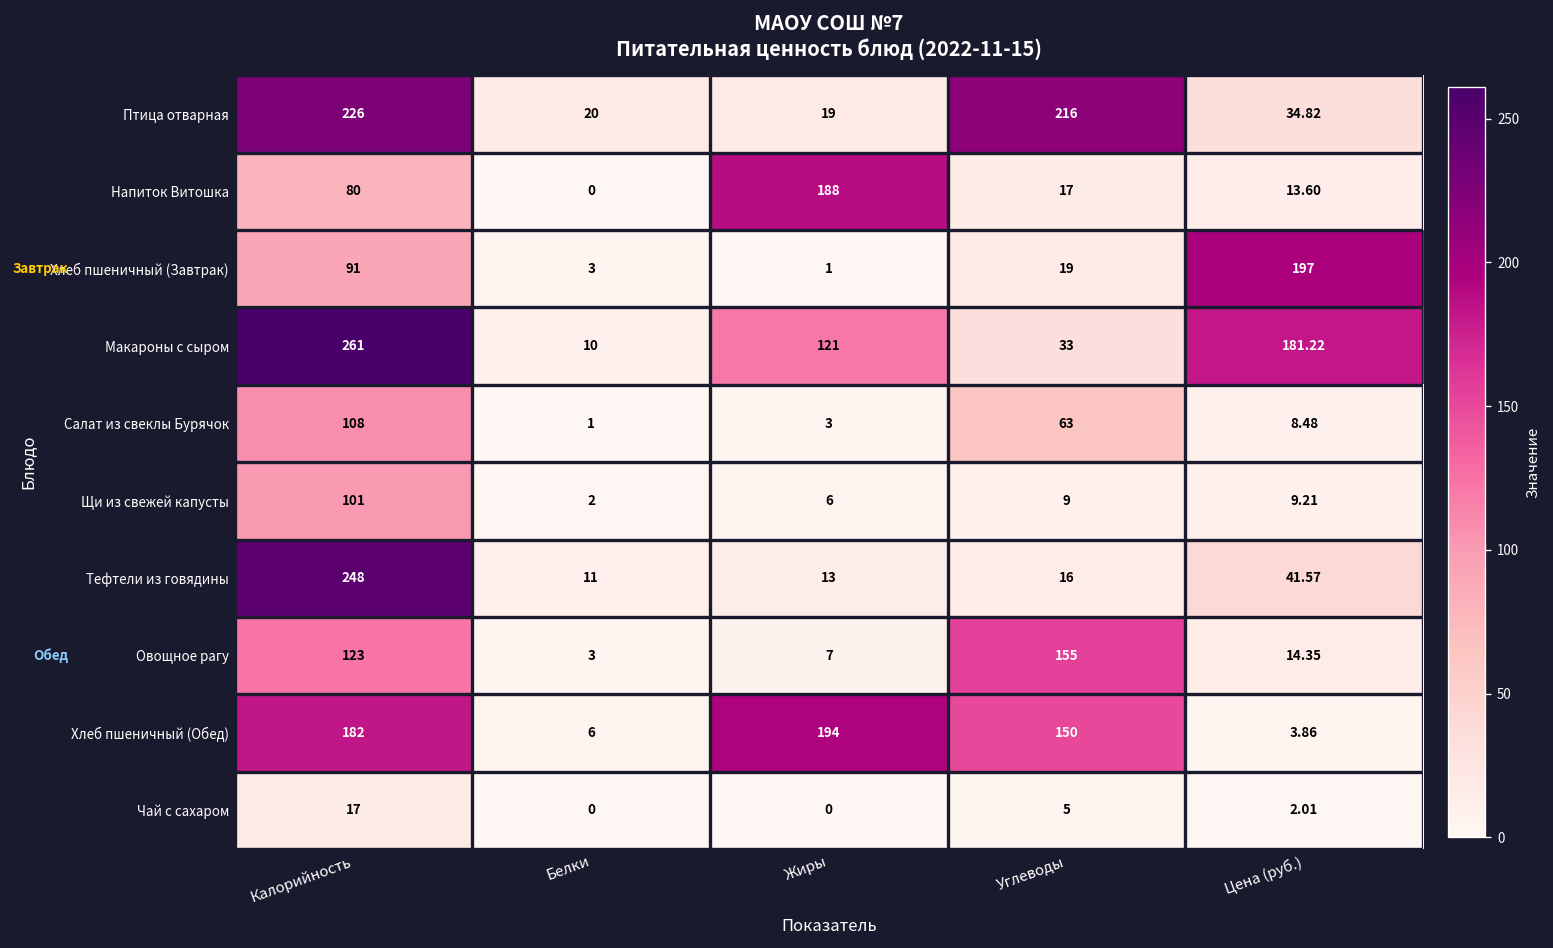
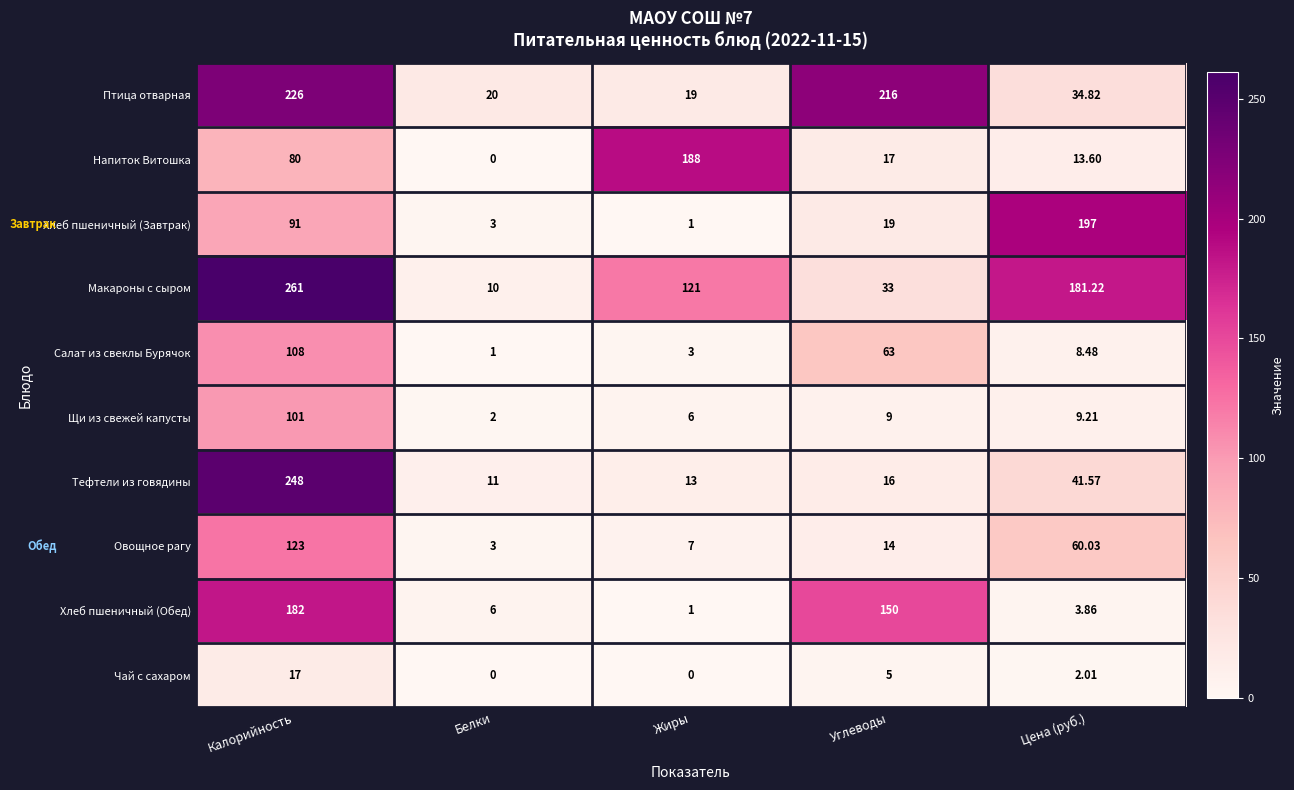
Овощное рагу, Углеводы: 155 -> 14
Овощное рагу, Цена (руб.): 14.35 -> 60.03
Хлеб пшеничный (Обед), Жиры: 194 -> 1
